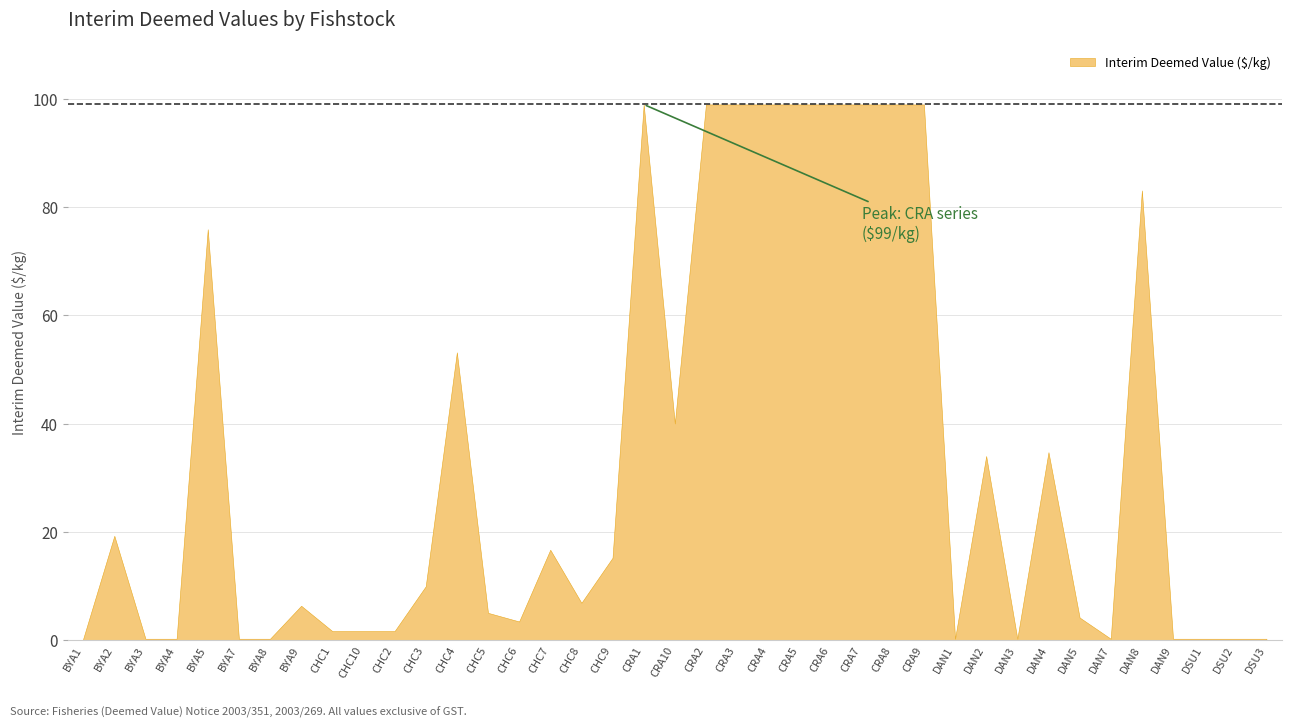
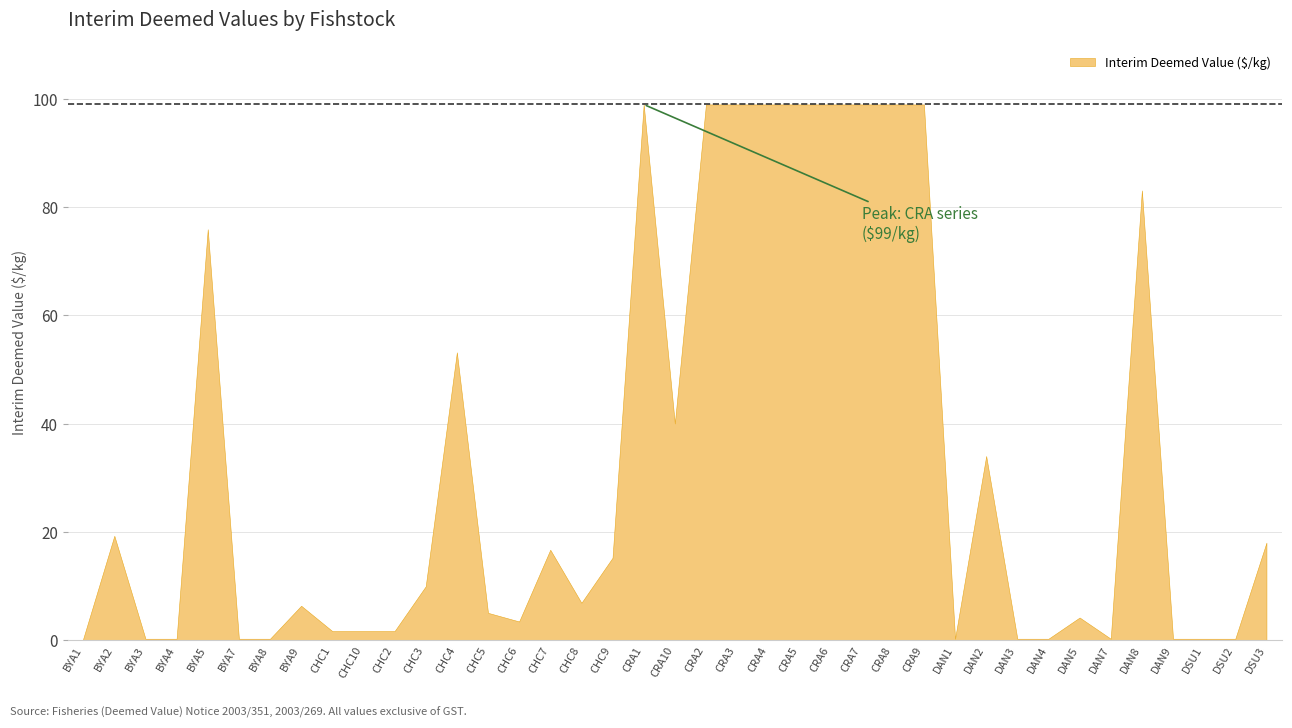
DAN4: 35 -> 0
DSU3: 0 -> 18
